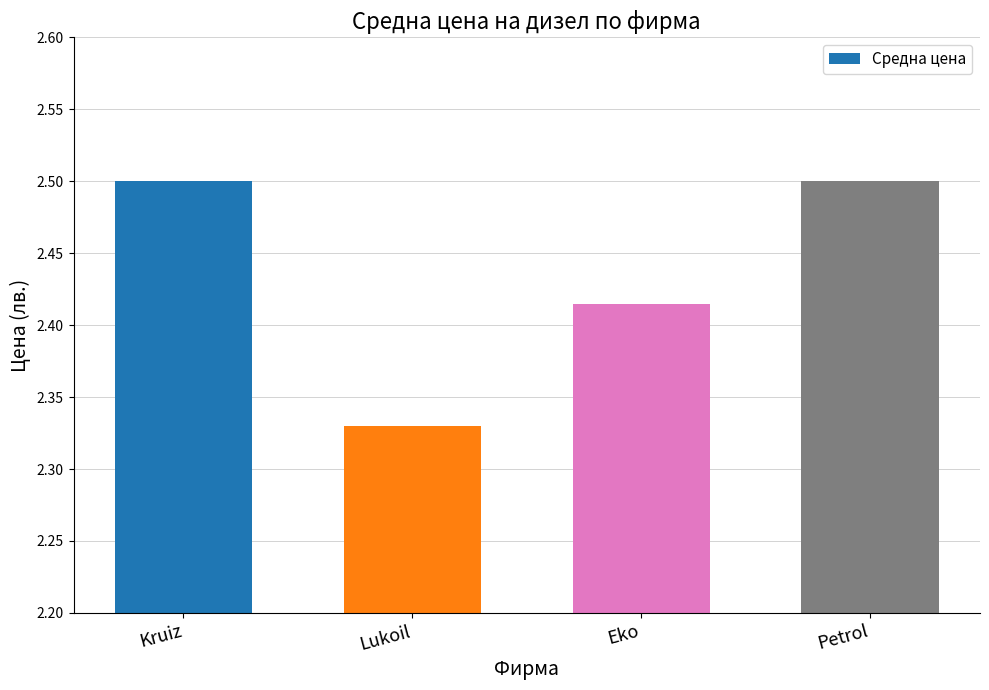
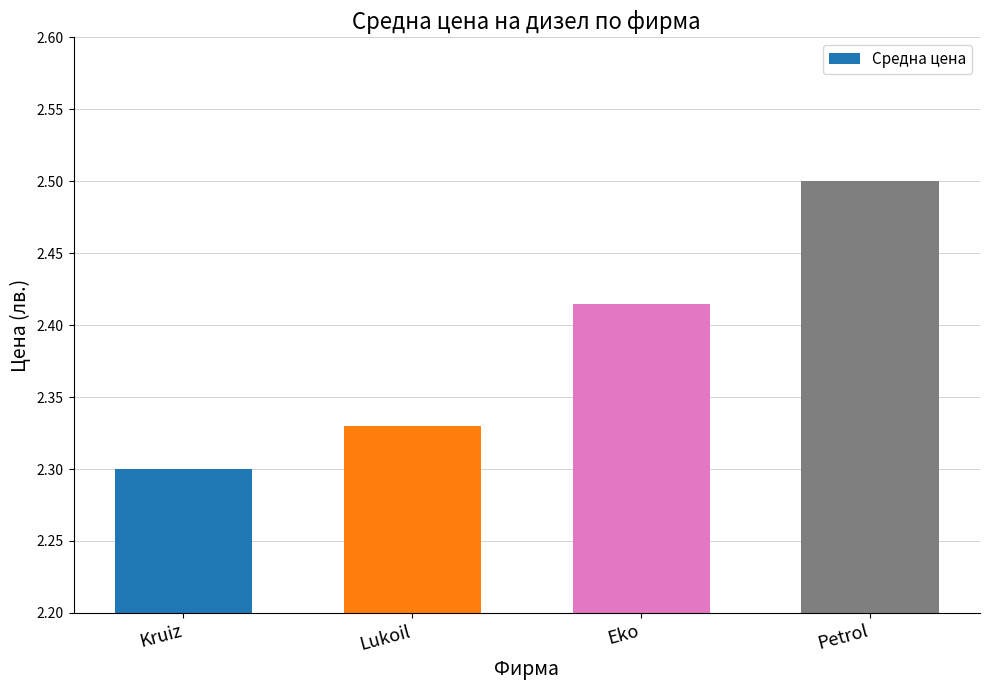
Kruiz: 2.5 -> 2.3
